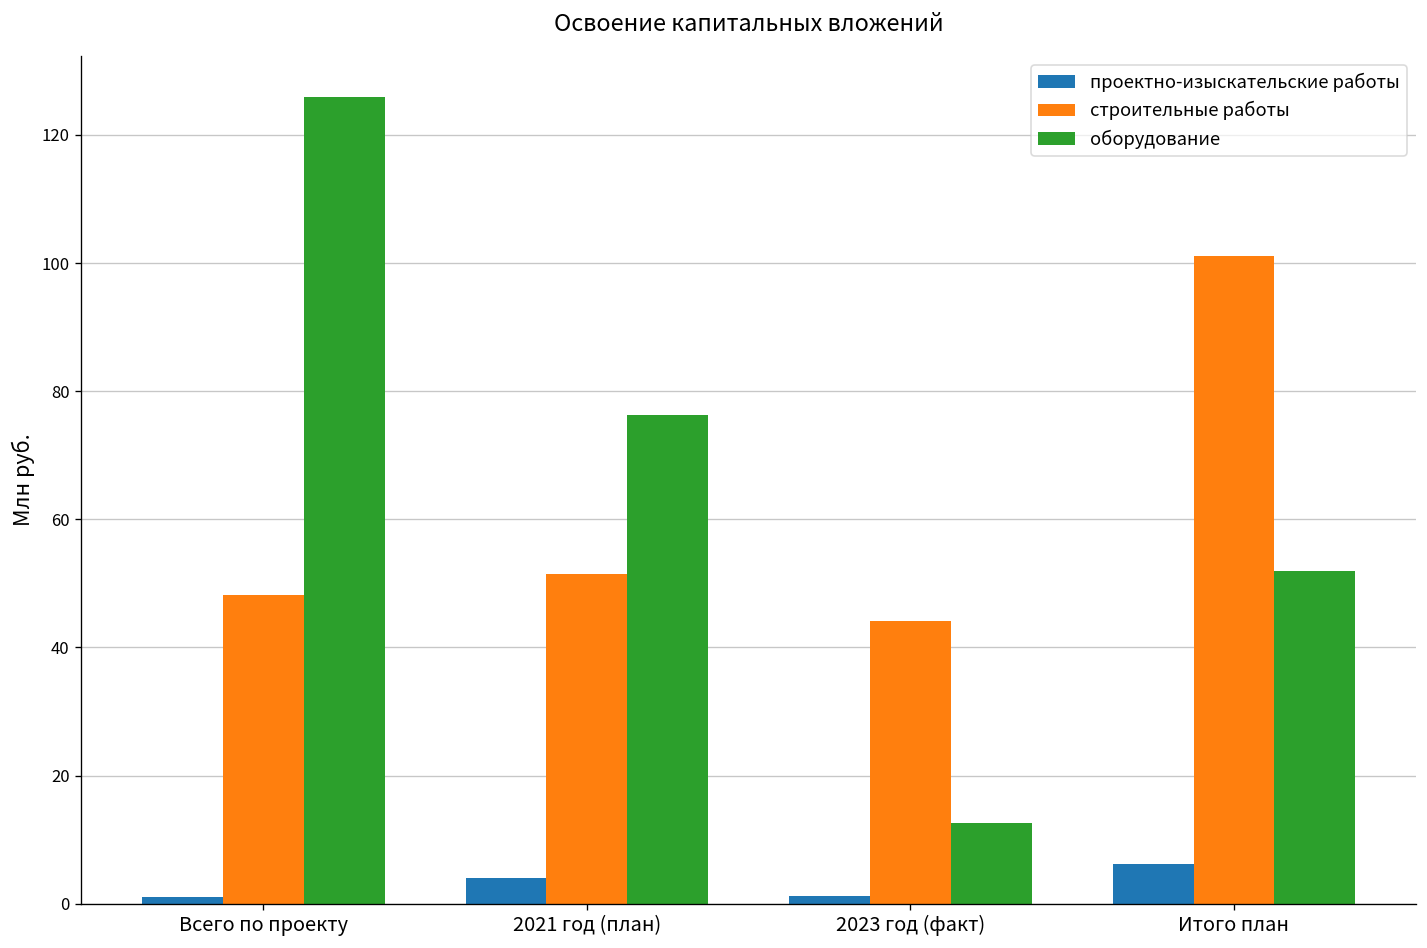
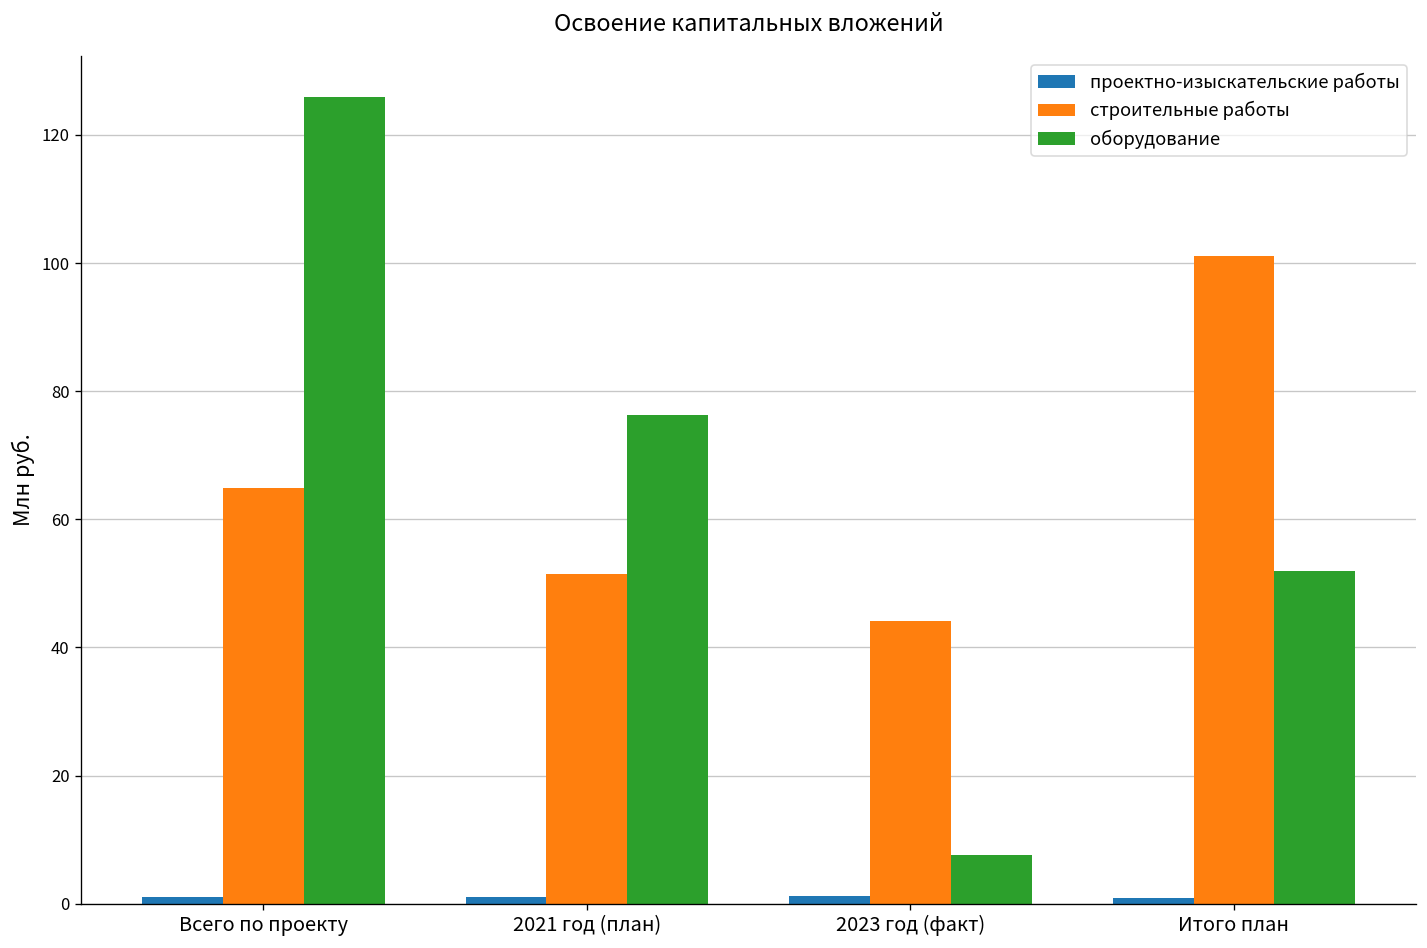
строительные работы, Всего по проекту: 48 -> 65
проектно-изыскательские работы, 2021 год (план): 4 -> 1
оборудование, 2023 год (факт): 13 -> 8
проектно-изыскательские работы, Итого план: 6 -> 1
